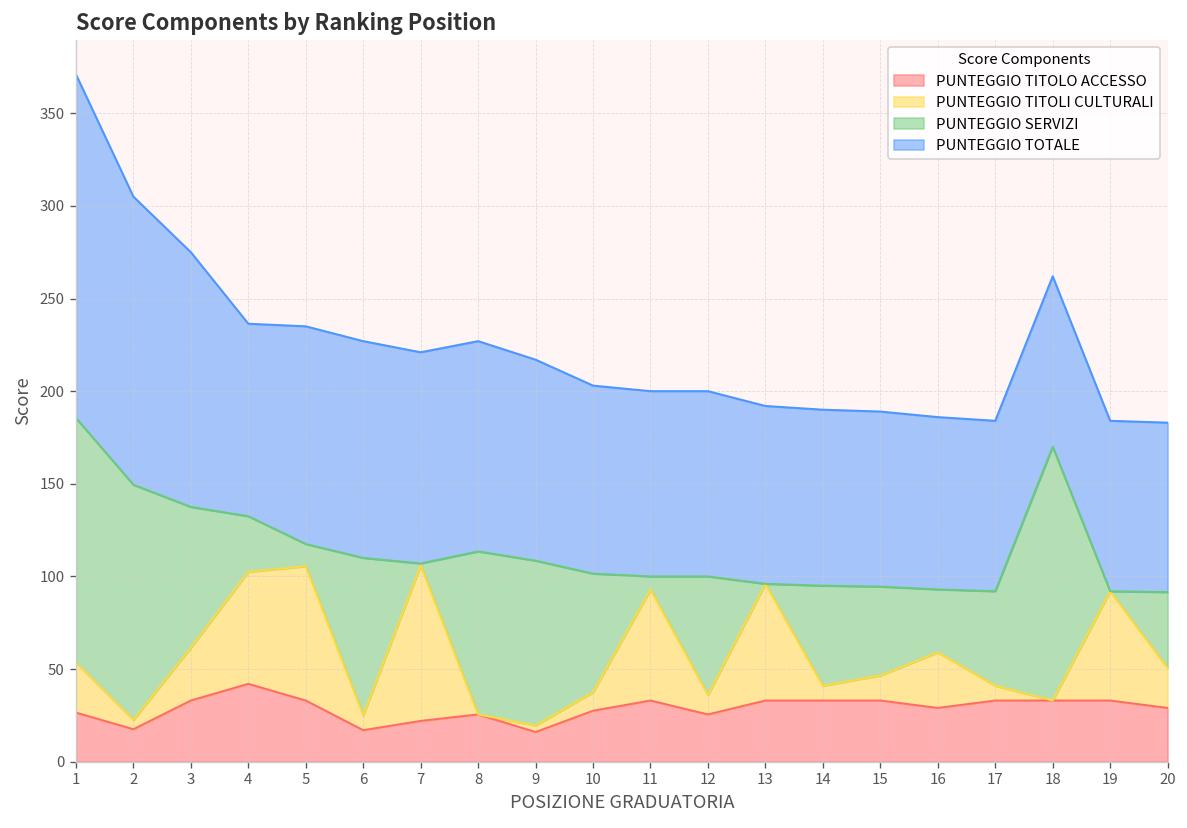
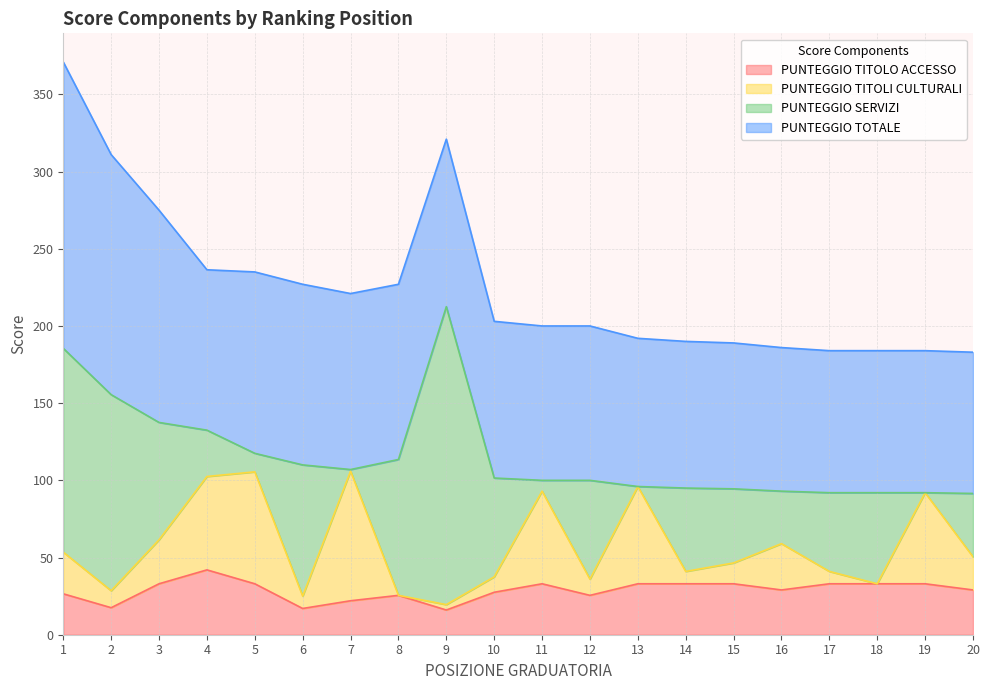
PUNTEGGIO TITOLI CULTURALI, 2: 5 -> 11
PUNTEGGIO SERVIZI, 9: 89 -> 193
PUNTEGGIO SERVIZI, 18: 137 -> 59
